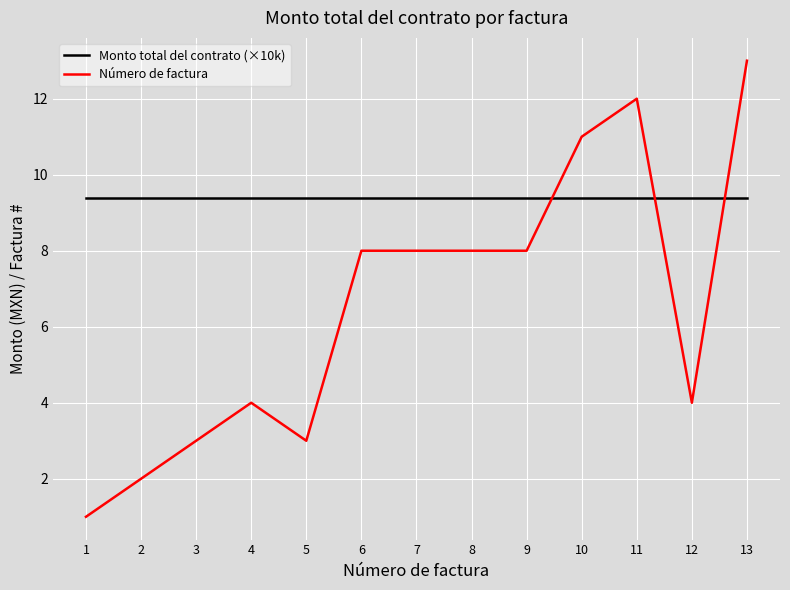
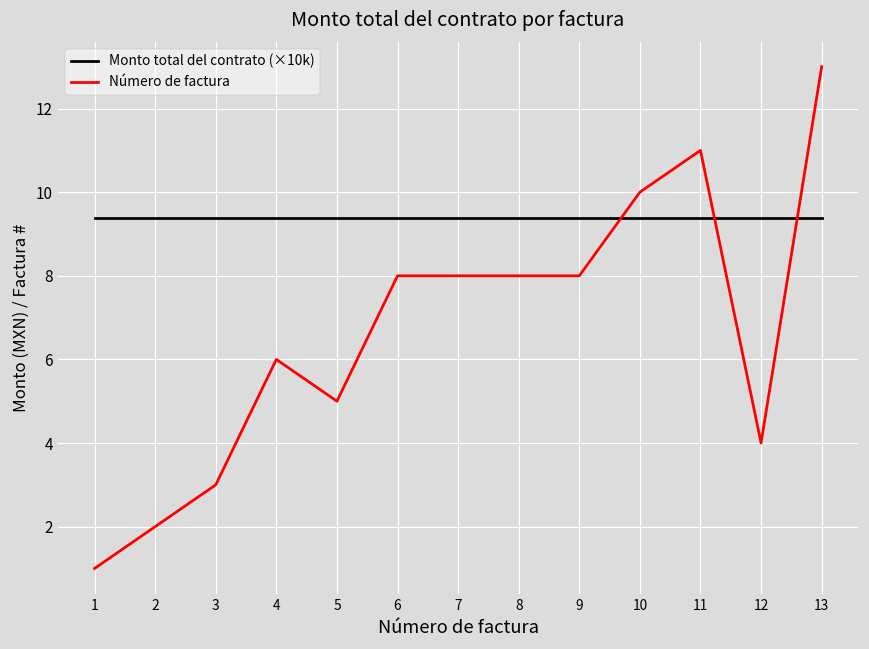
Número de factura, 4: 4 -> 6
Número de factura, 5: 3 -> 5
Número de factura, 10: 11 -> 10
Número de factura, 11: 12 -> 11
